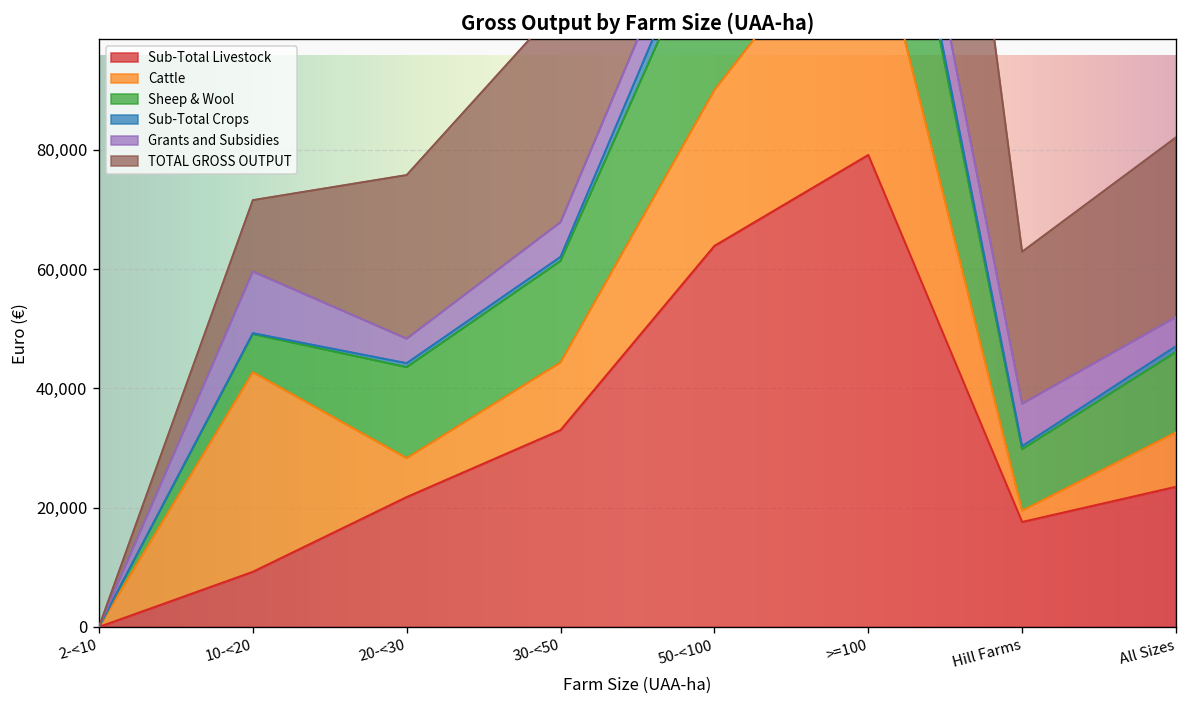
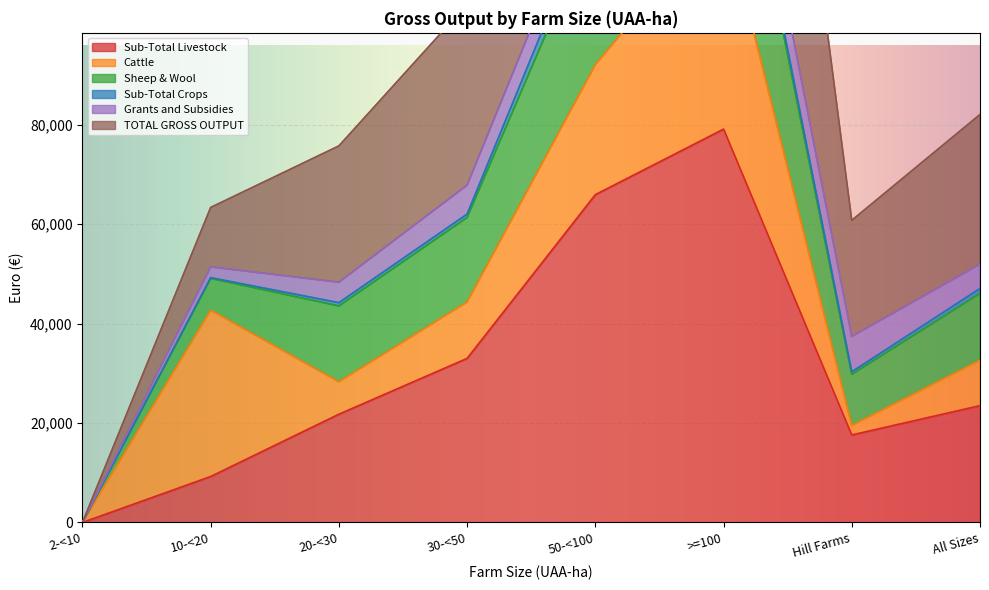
Grants and Subsidies, 10-<20: 10,000 -> 2,000
Sub-Total Livestock, 50-<100: 64,000 -> 66,000
TOTAL GROSS OUTPUT, Hill Farms: 25,000 -> 23,000
